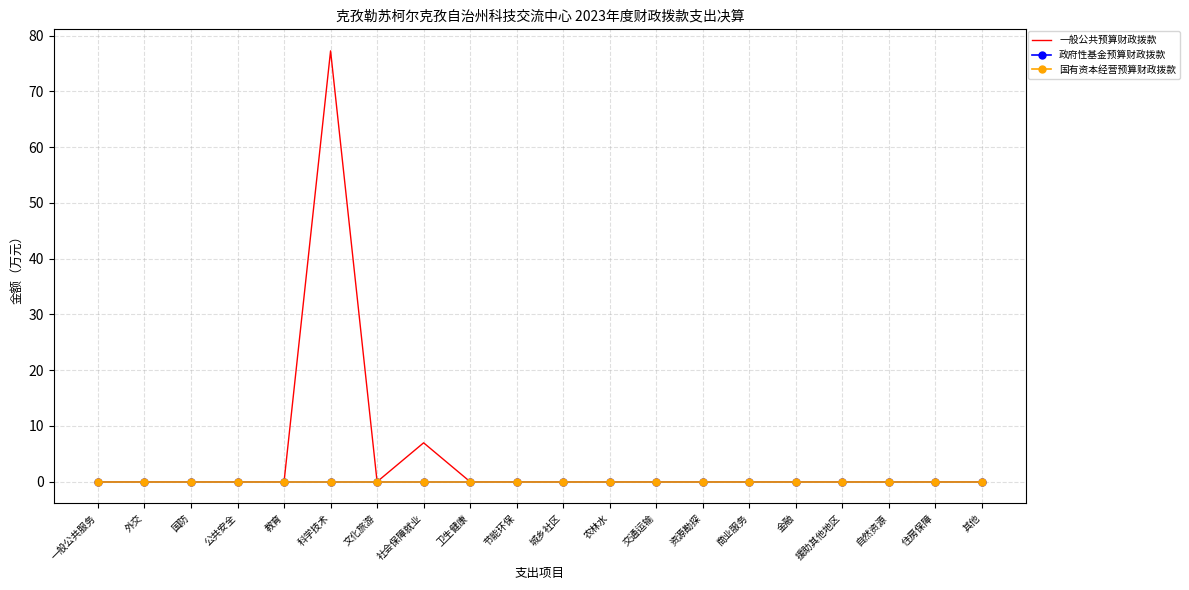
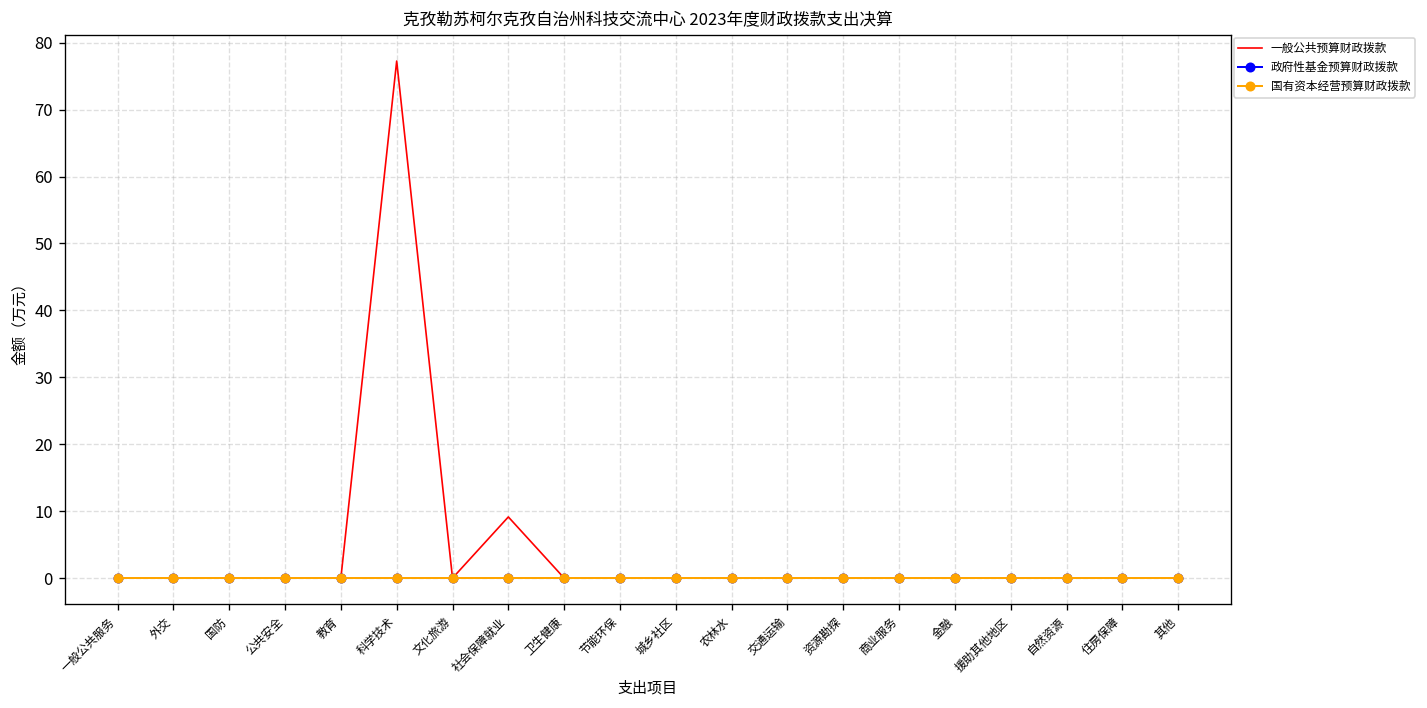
一般公共预算财政拨款, 社会保障就业: 7 -> 9
